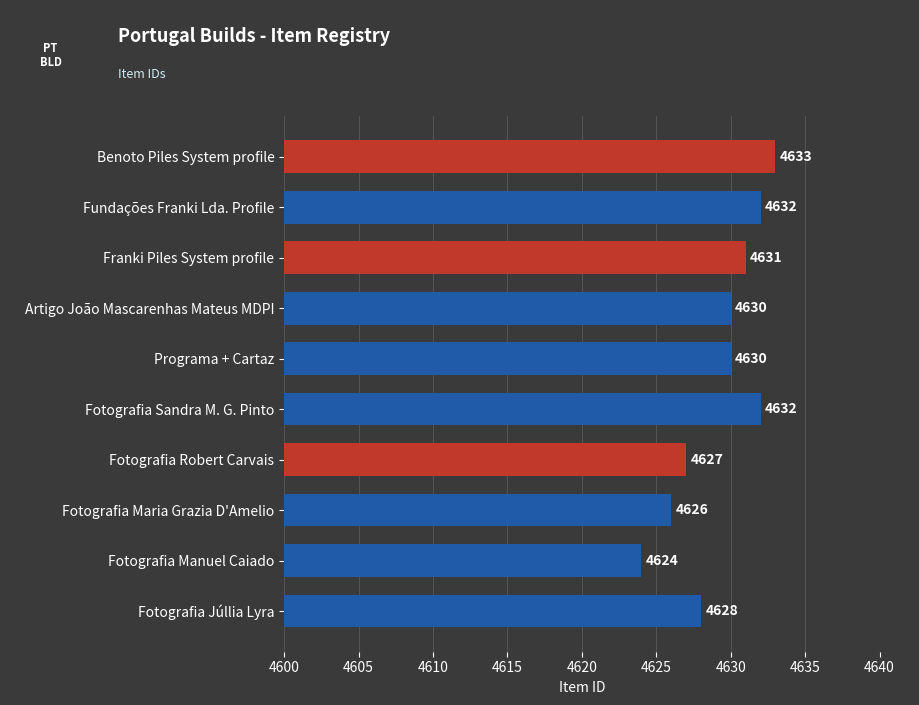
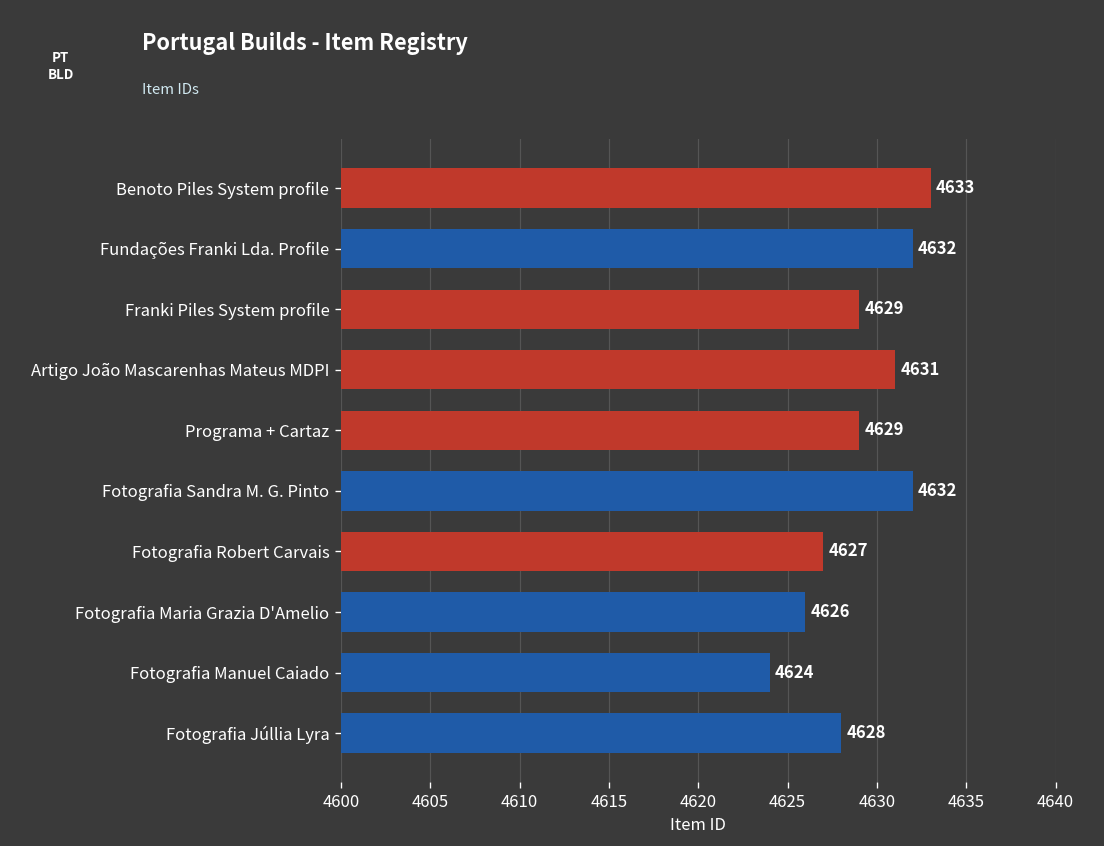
Franki Piles System profile: 4631 -> 4629
Artigo João Mascarenhas Mateus MDPI: 4630 -> 4631
Programa + Cartaz: 4630 -> 4629
